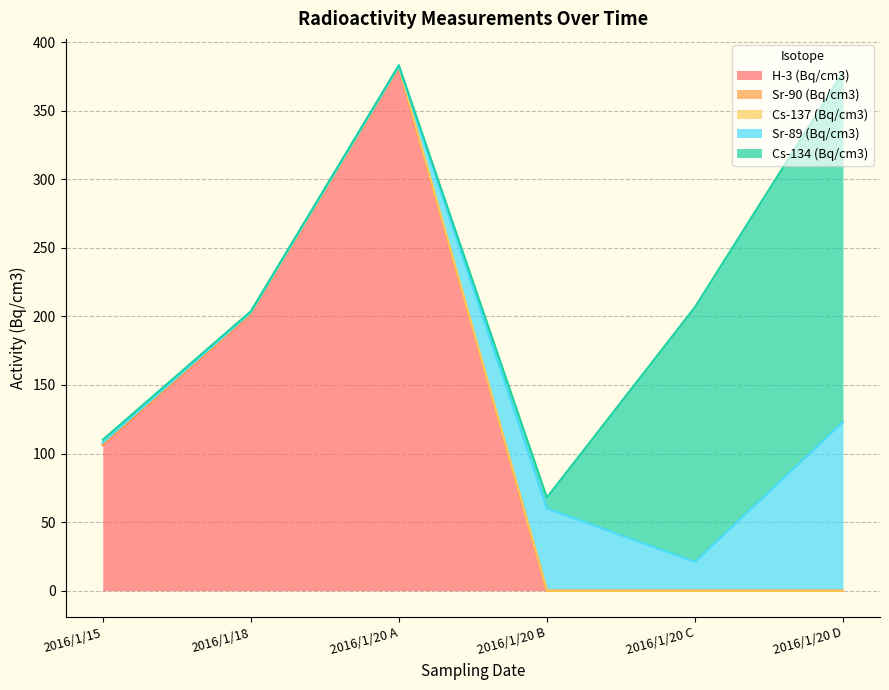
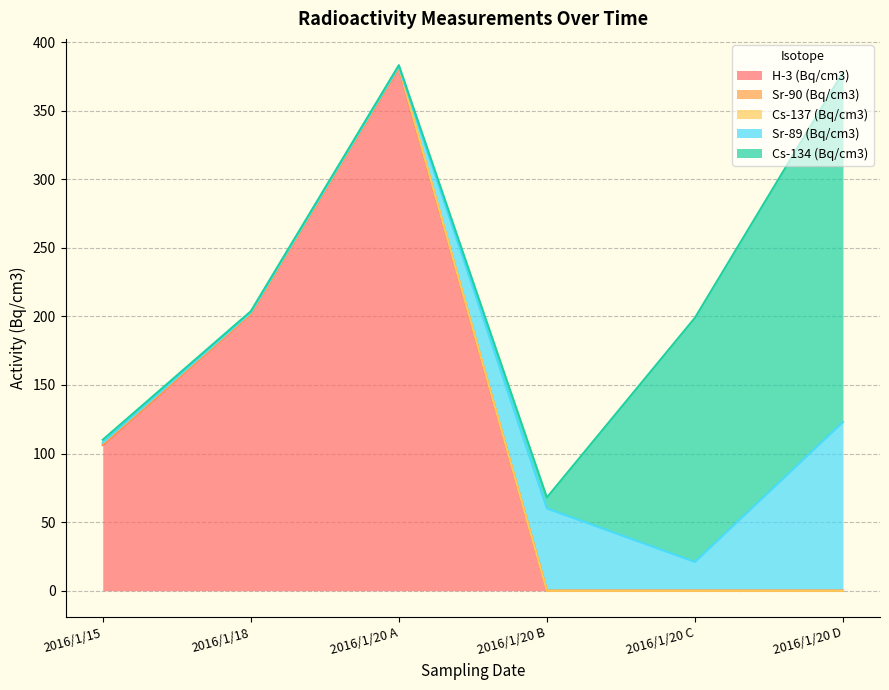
Cs-134 (Bq/cm3), 2016/1/20 C: 186 -> 178
